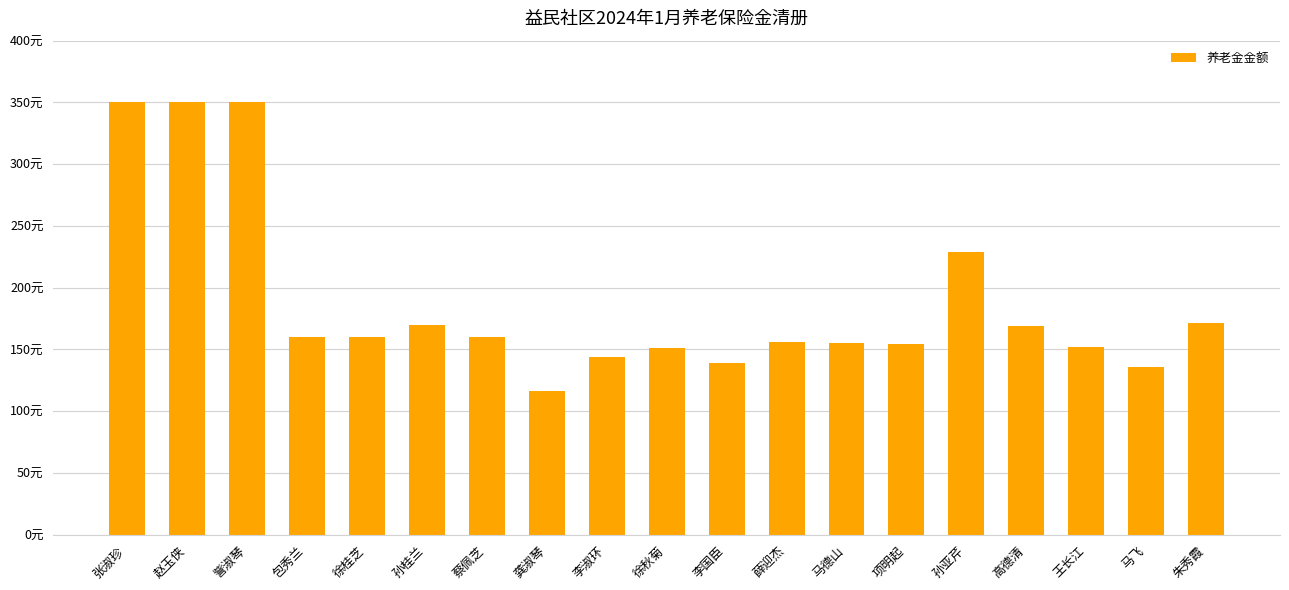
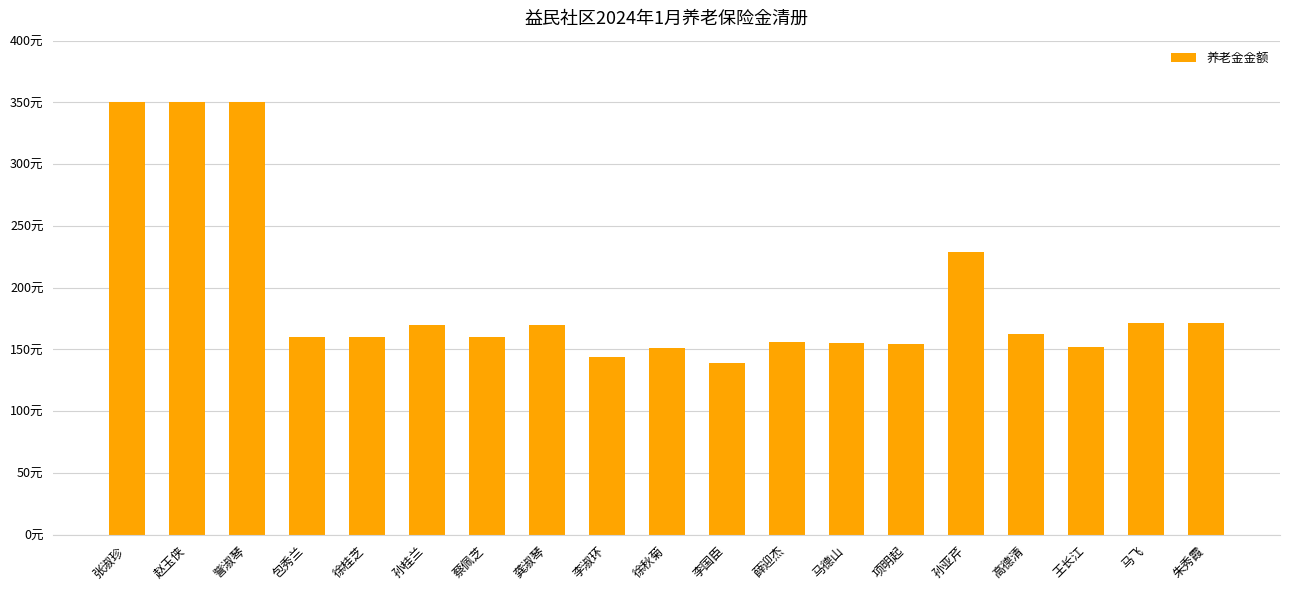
龚淑琴: 116元 -> 170元
高德清: 169元 -> 163元
马飞: 136元 -> 172元
